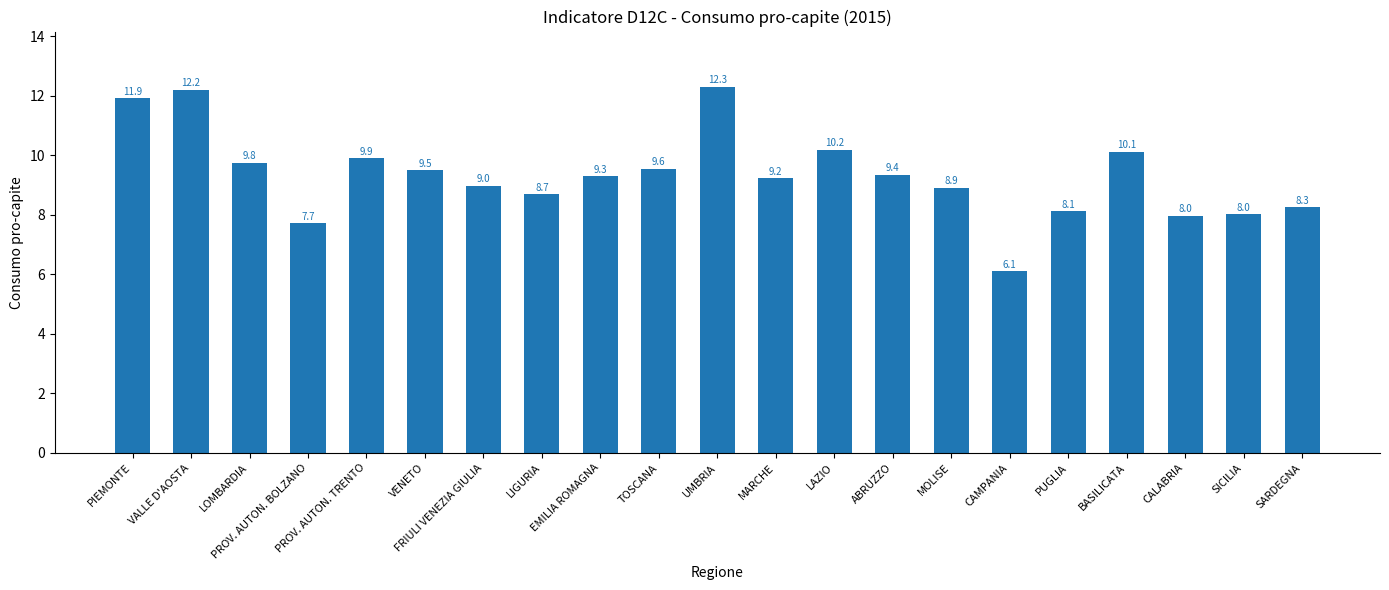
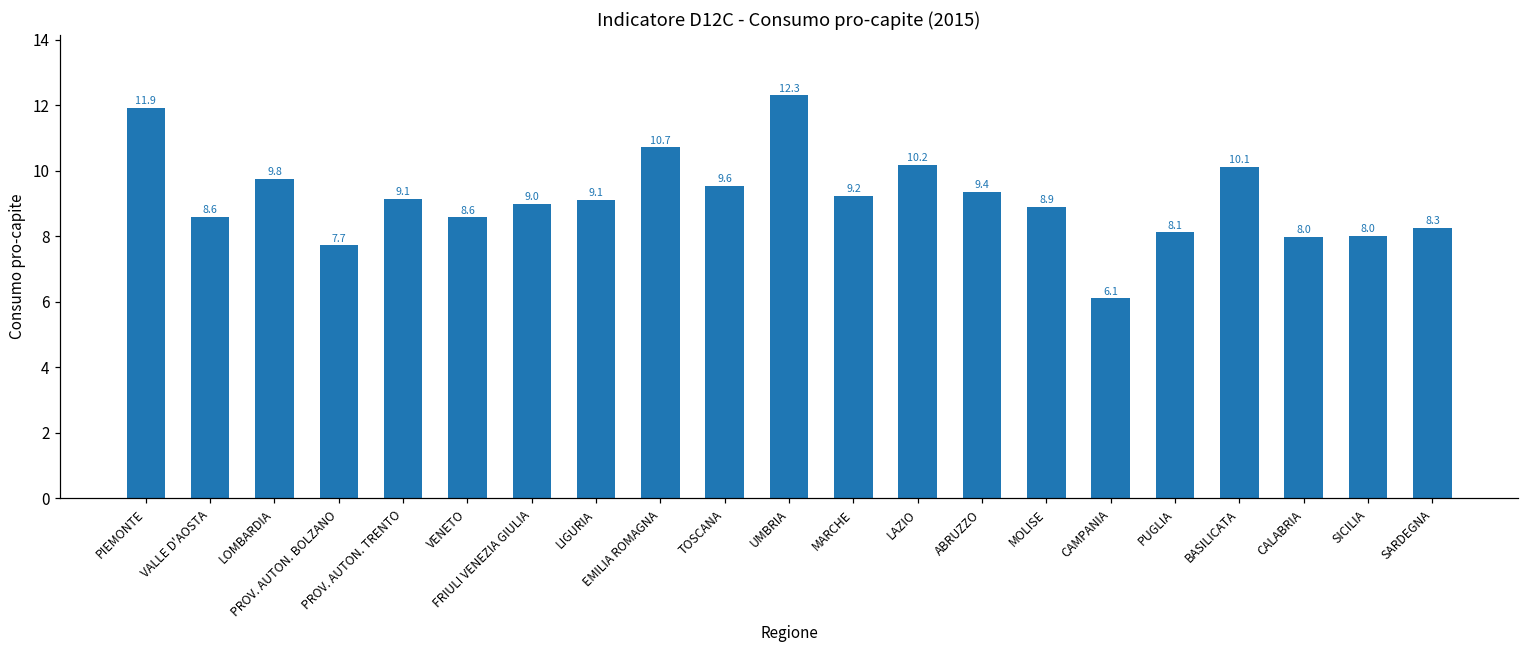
VALLE D'AOSTA: 12.2 -> 8.6
PROV. AUTON. TRENTO: 9.9 -> 9.1
VENETO: 9.5 -> 8.6
LIGURIA: 8.7 -> 9.1
EMILIA ROMAGNA: 9.3 -> 10.7
